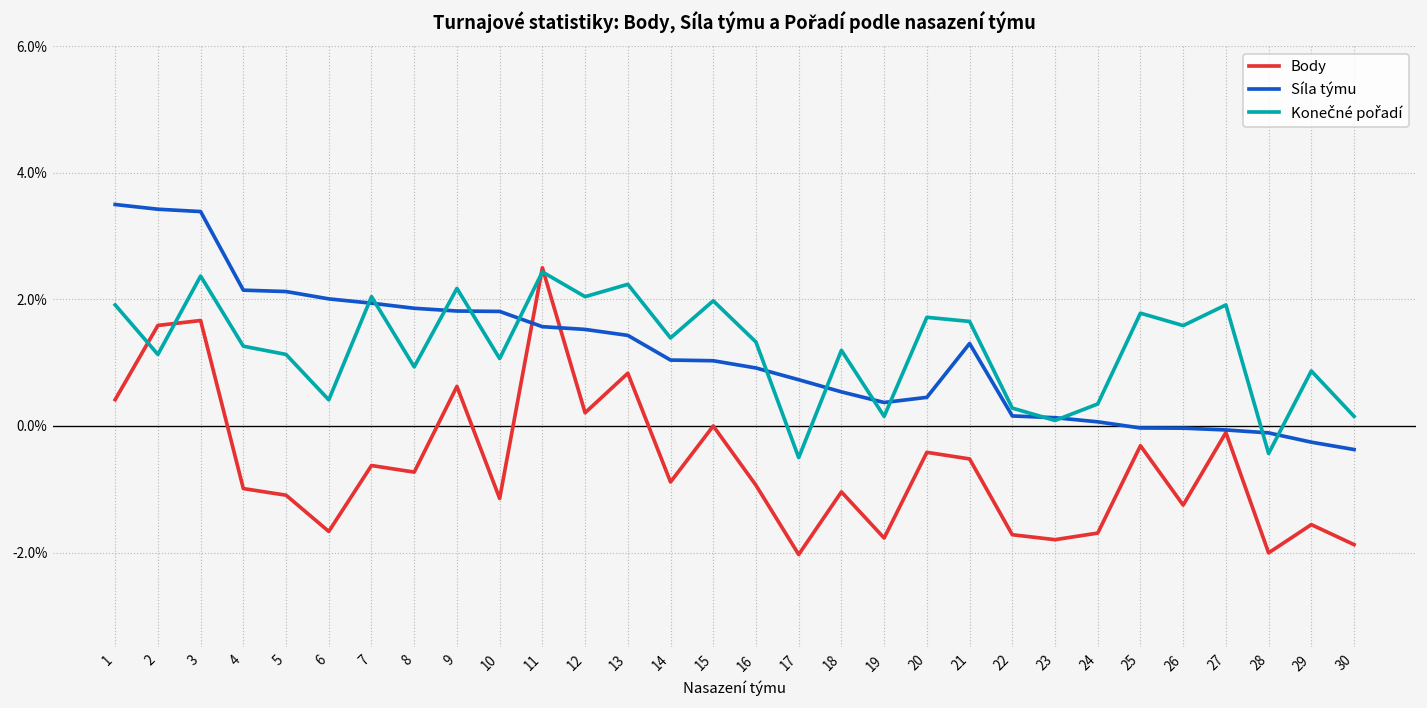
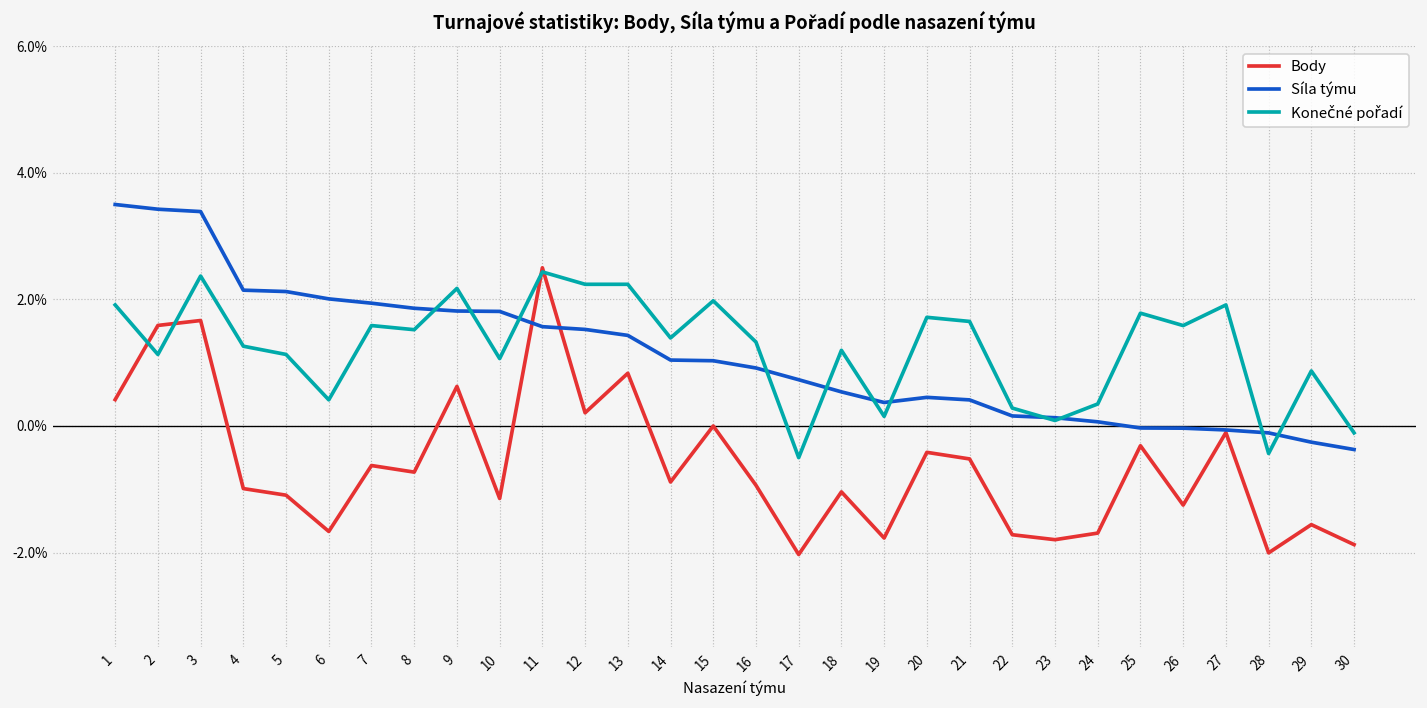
Konečné pořadí, 7: 2.0% -> 1.6%
Konečné pořadí, 8: 0.9% -> 1.5%
Konečné pořadí, 12: 2.0% -> 2.2%
Síla týmu, 21: 1.3% -> 0.4%
Konečné pořadí, 30: 0.2% -> -0.1%
